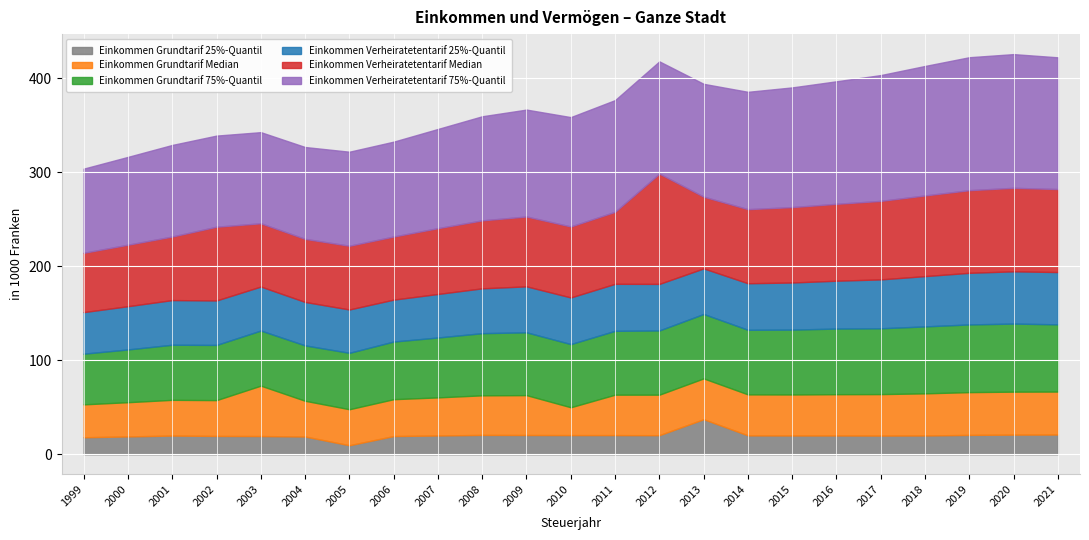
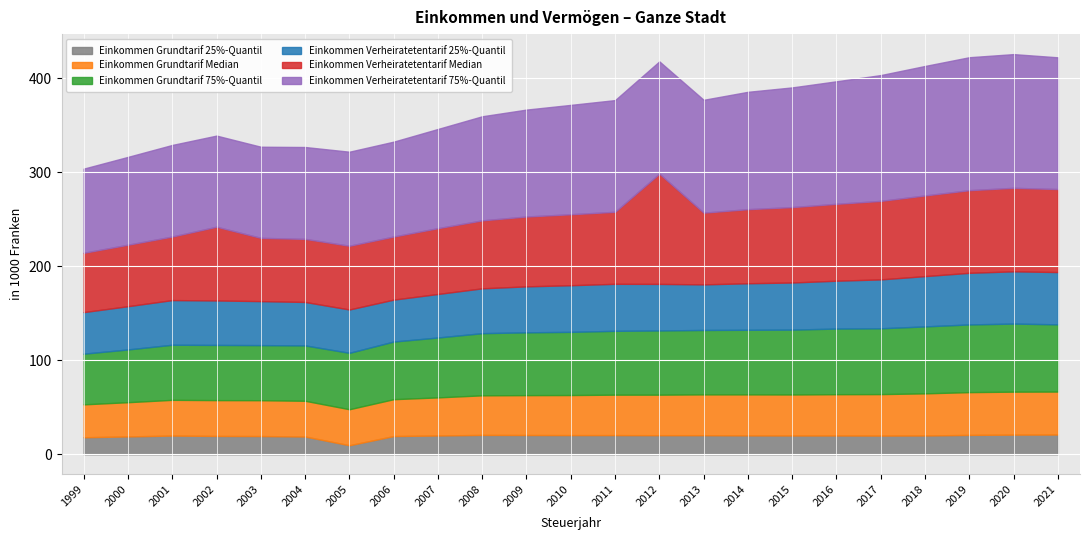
Einkommen Grundtarif Median, 2003: 50 -> 40
Einkommen Grundtarif Median, 2010: 30 -> 40
Einkommen Grundtarif 25%-Quantil, 2013: 40 -> 20
